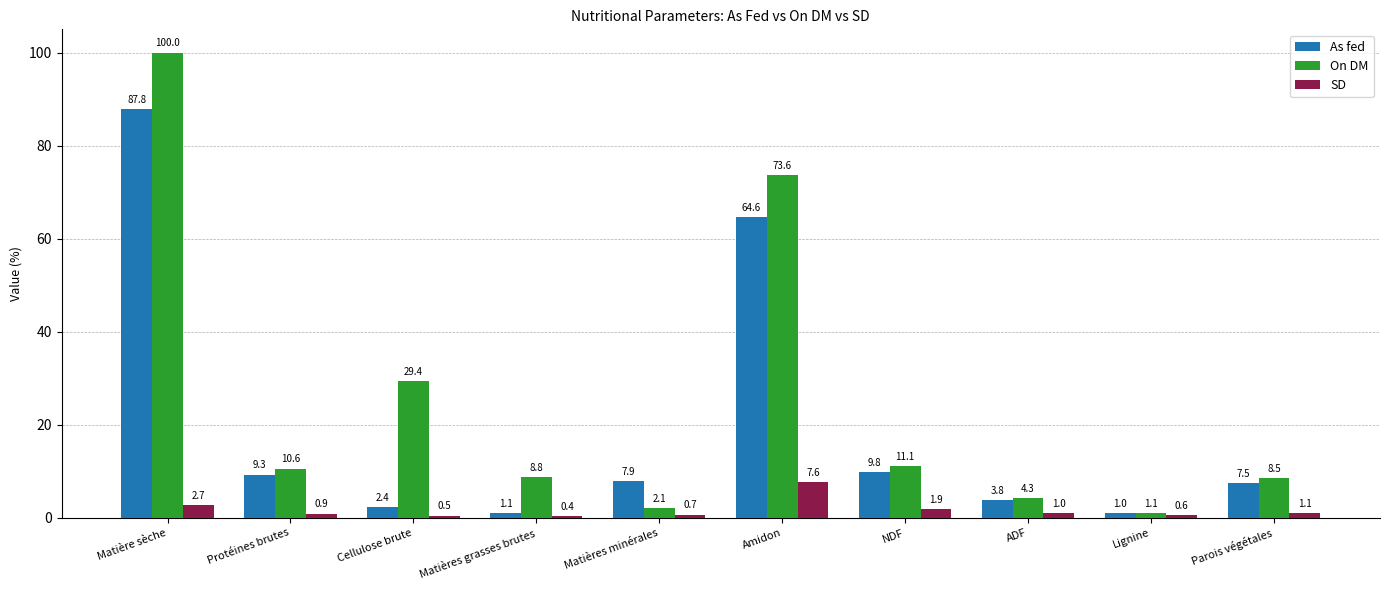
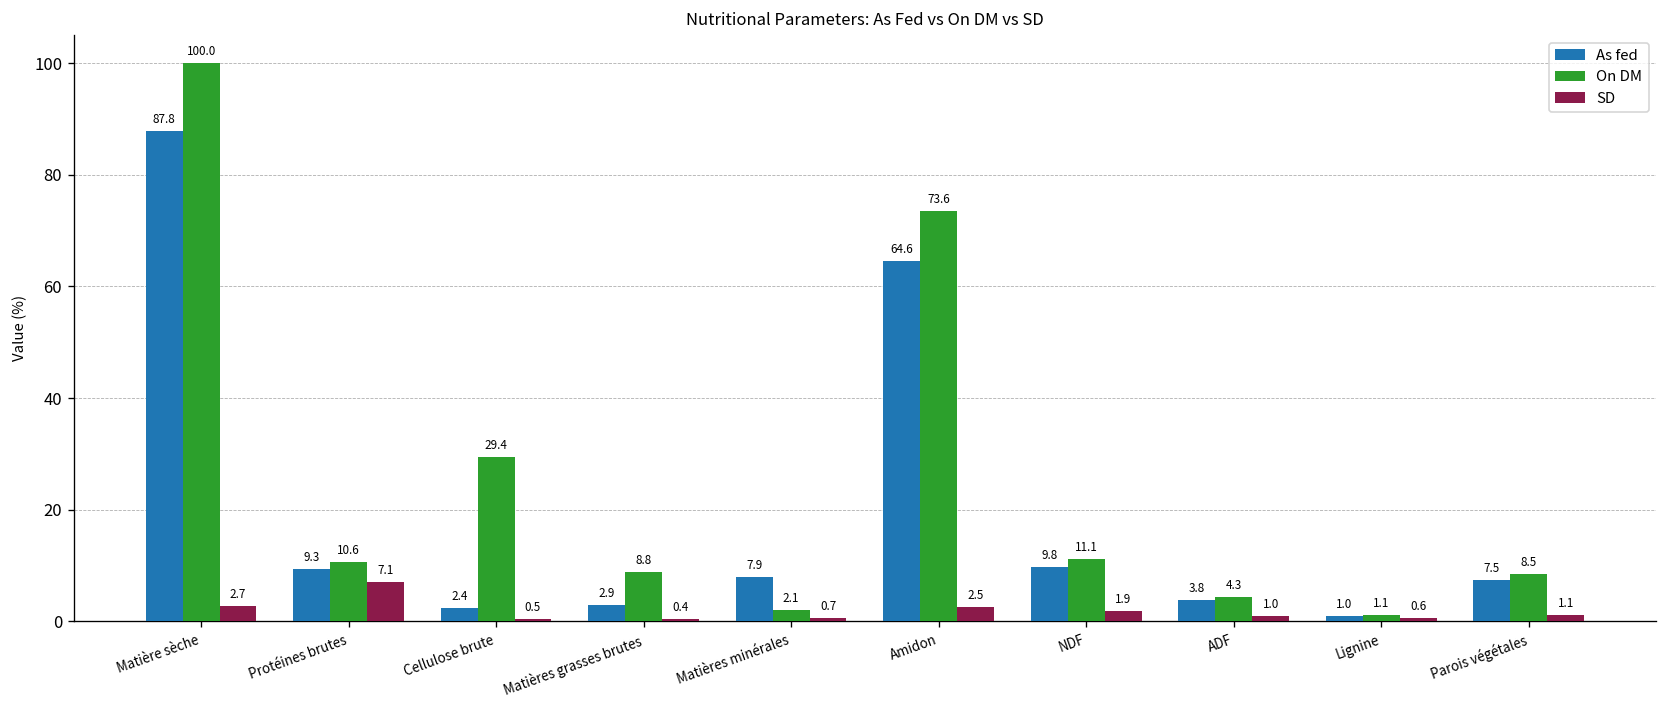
SD, Protéines brutes: 0.9 -> 7.1
As fed, Matières grasses brutes: 1.1 -> 2.9
SD, Amidon: 7.6 -> 2.5
